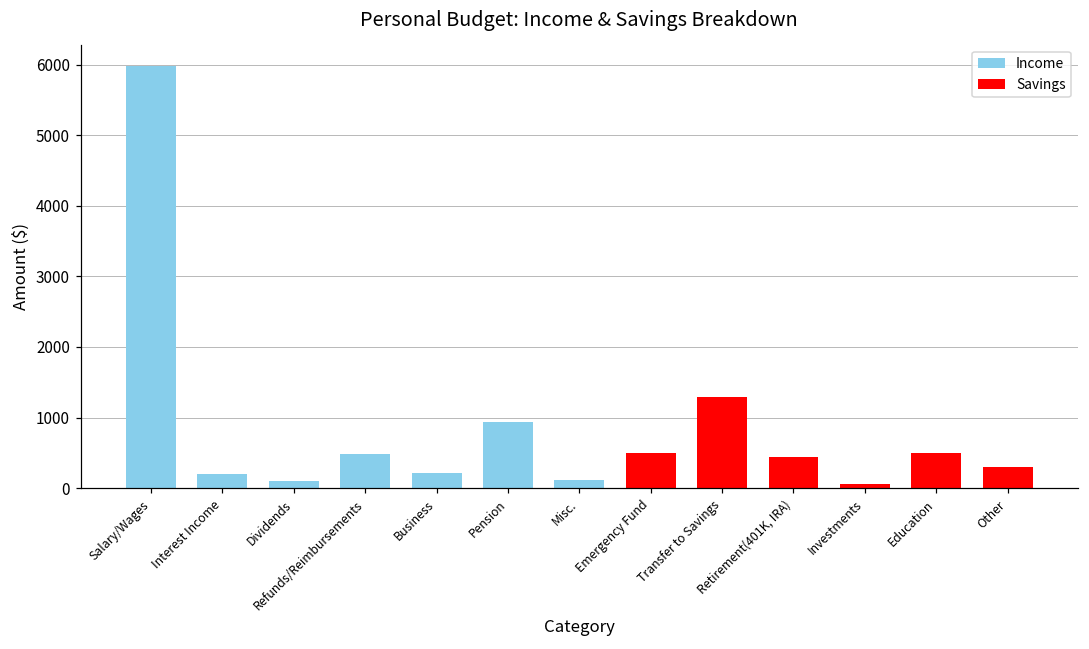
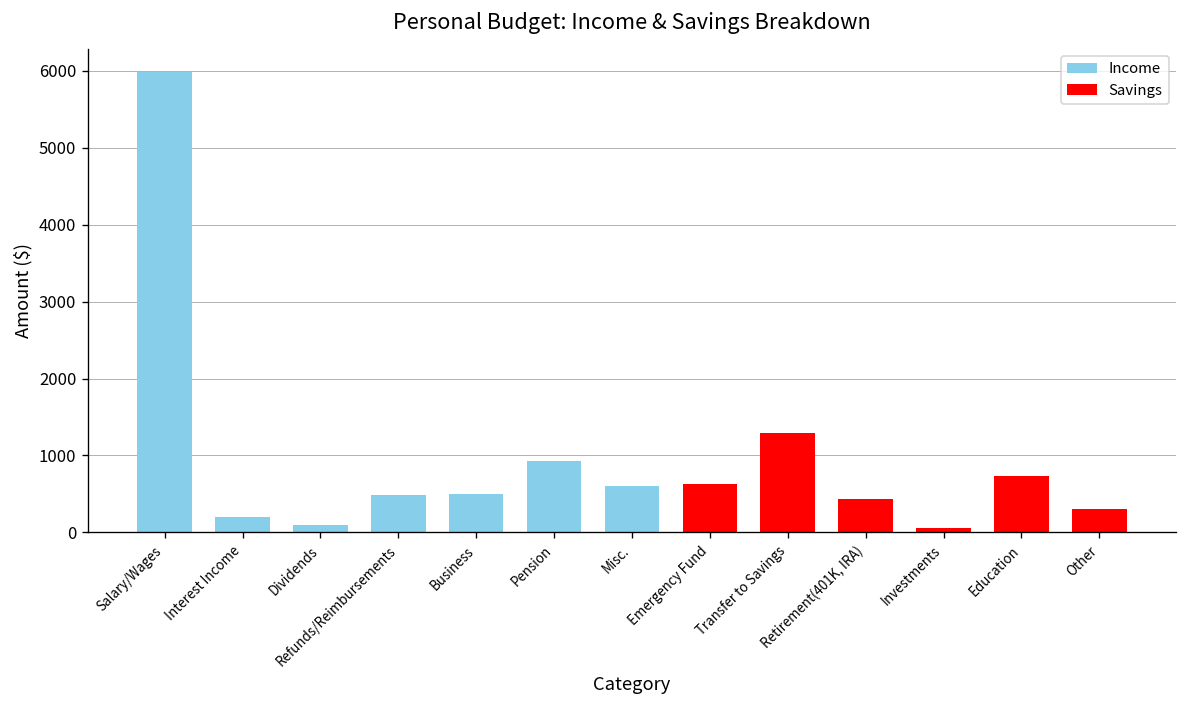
Business: 200 -> 500
Misc.: 100 -> 600
Emergency Fund: 500 -> 600
Education: 500 -> 700
